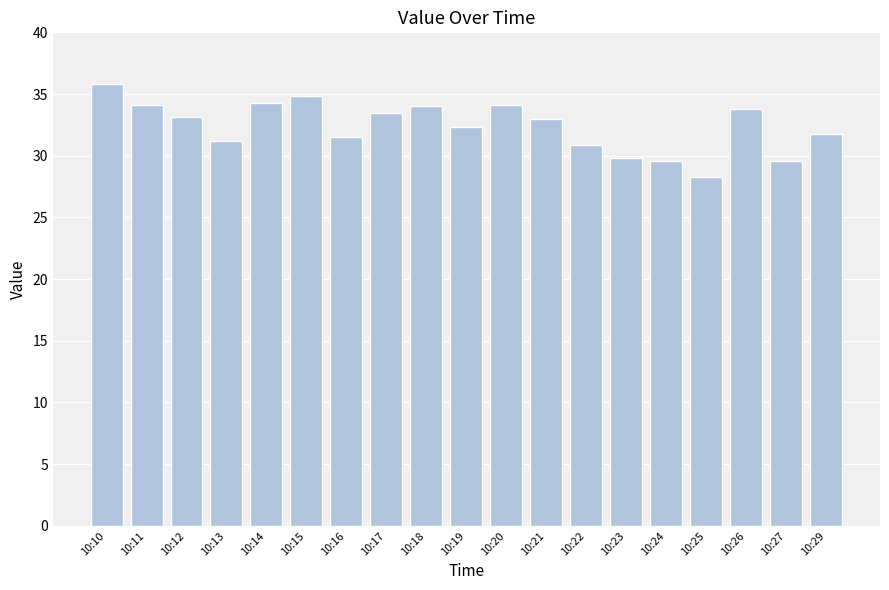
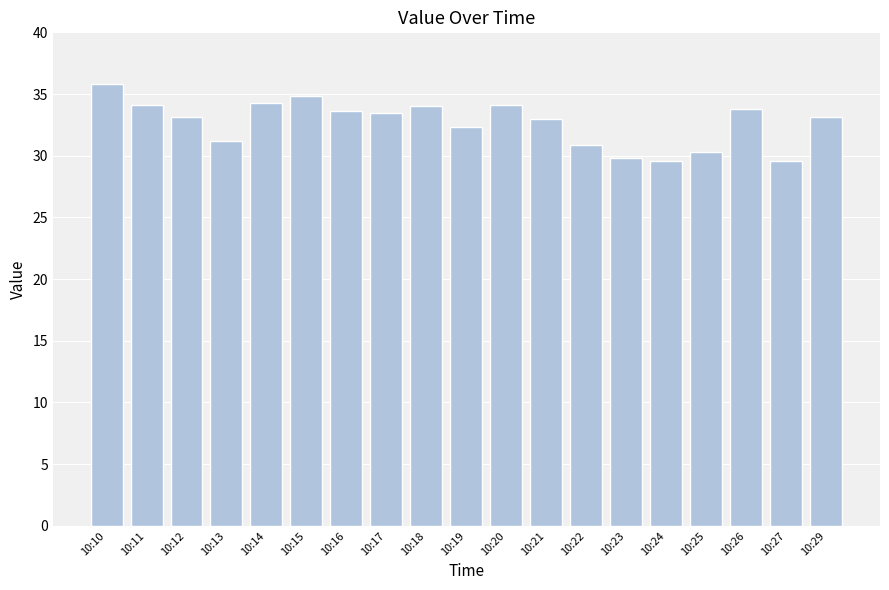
10:16: 31.5 -> 33.6
10:25: 28.3 -> 30.3
10:29: 31.8 -> 33.1
